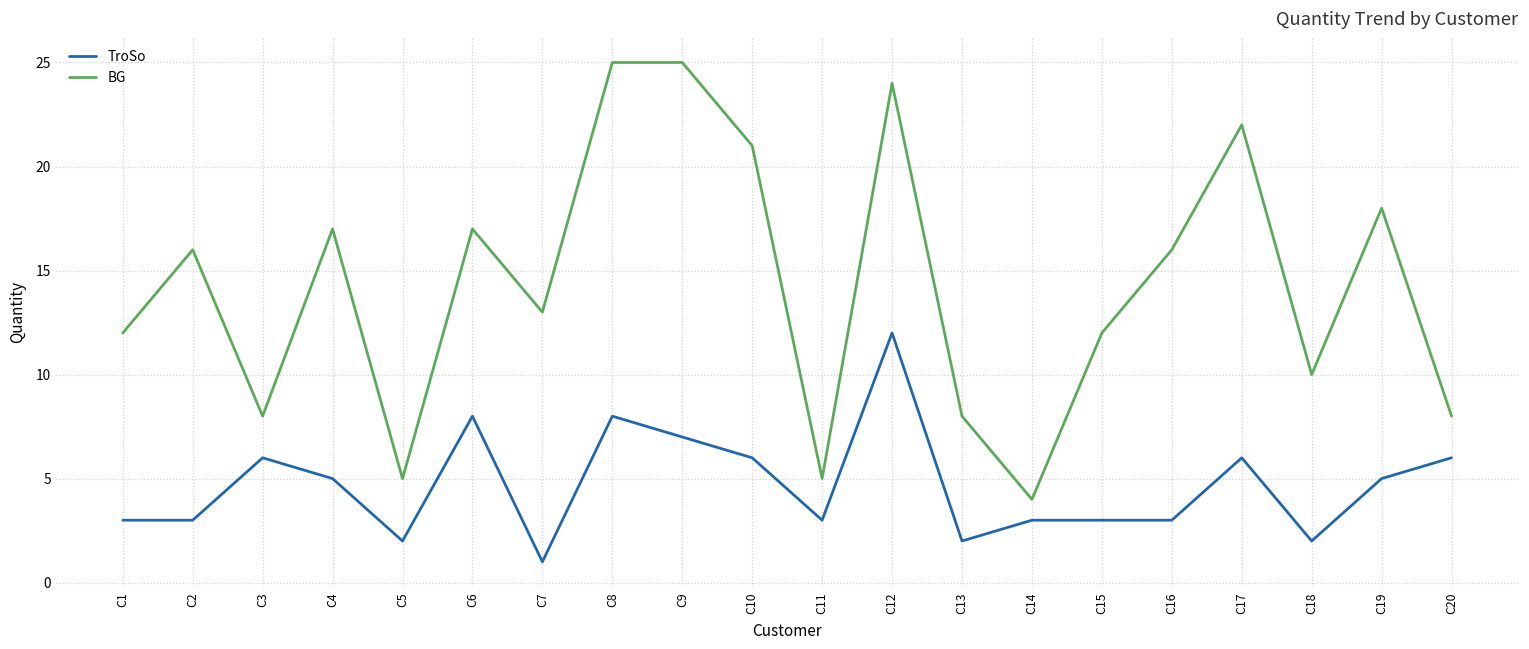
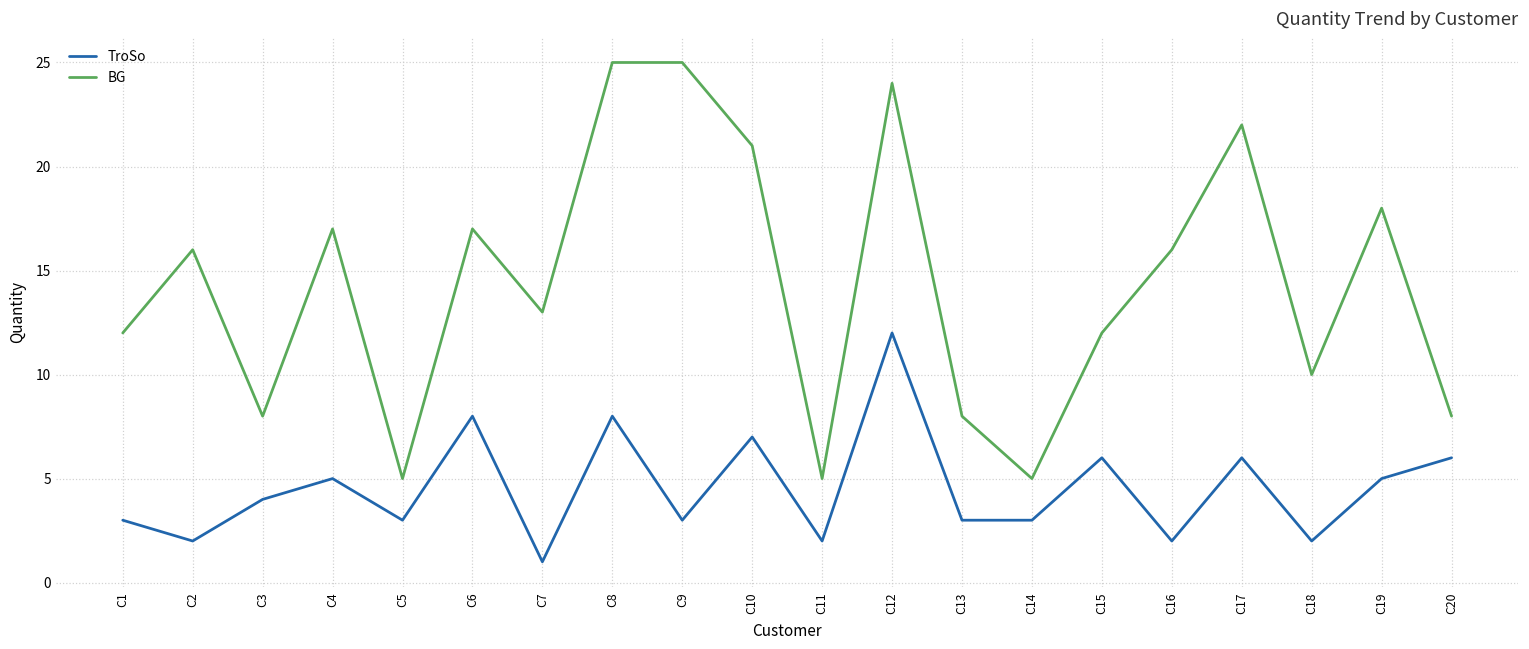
TroSo, C2: 3 -> 2
TroSo, C3: 6 -> 4
TroSo, C5: 2 -> 3
TroSo, C9: 7 -> 3
TroSo, C10: 6 -> 7
TroSo, C11: 3 -> 2
TroSo, C13: 2 -> 3
BG, C14: 4 -> 5
TroSo, C15: 3 -> 6
TroSo, C16: 3 -> 2
